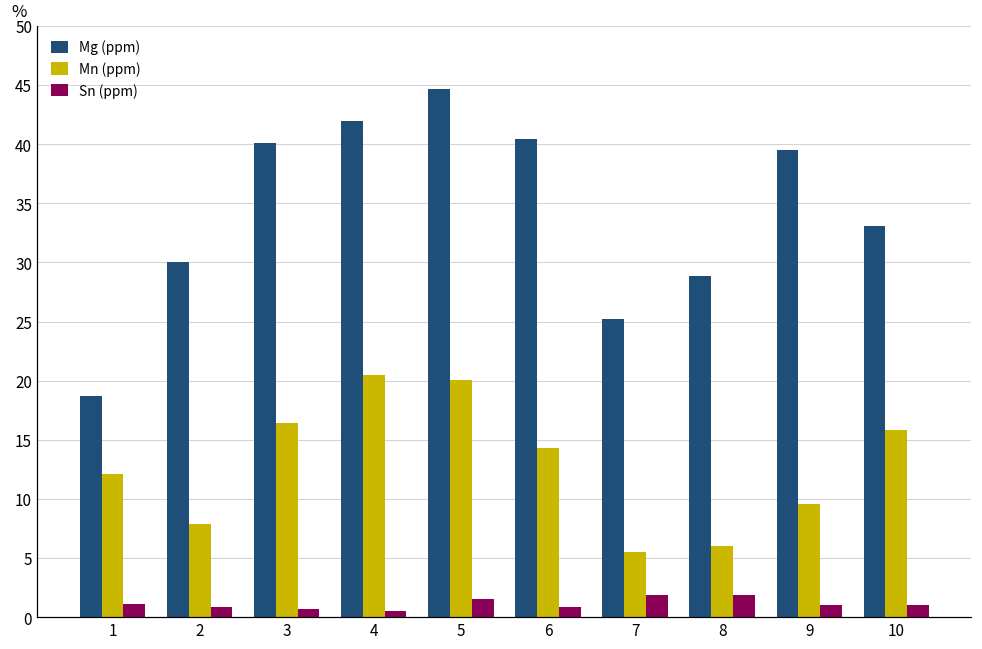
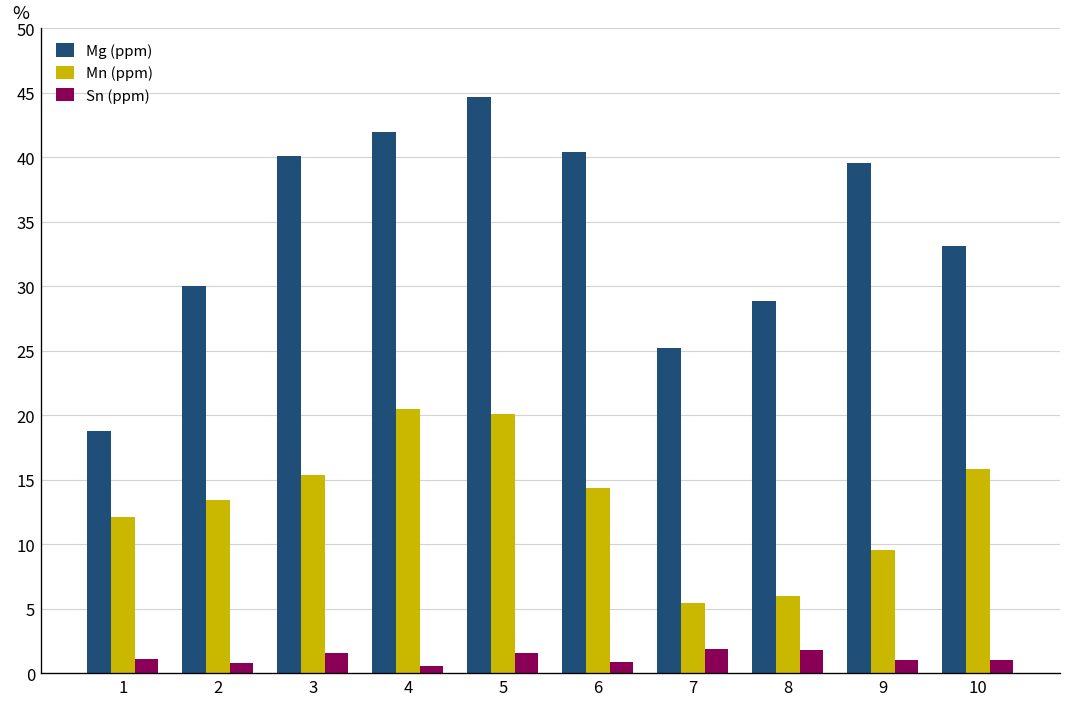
Mn (ppm), 2: 7.9 -> 13.5
Mn (ppm), 3: 16.4 -> 15.4
Sn (ppm), 3: 0.7 -> 1.6
